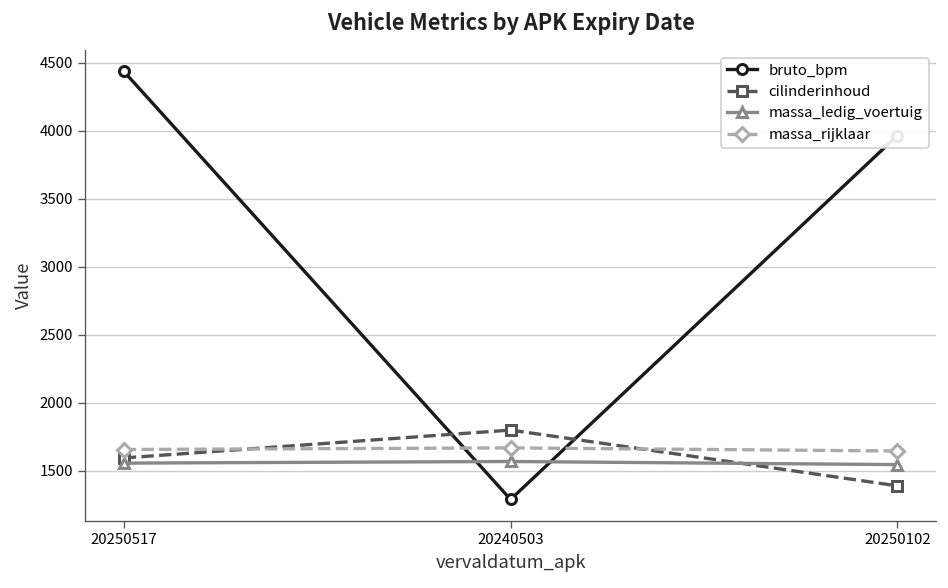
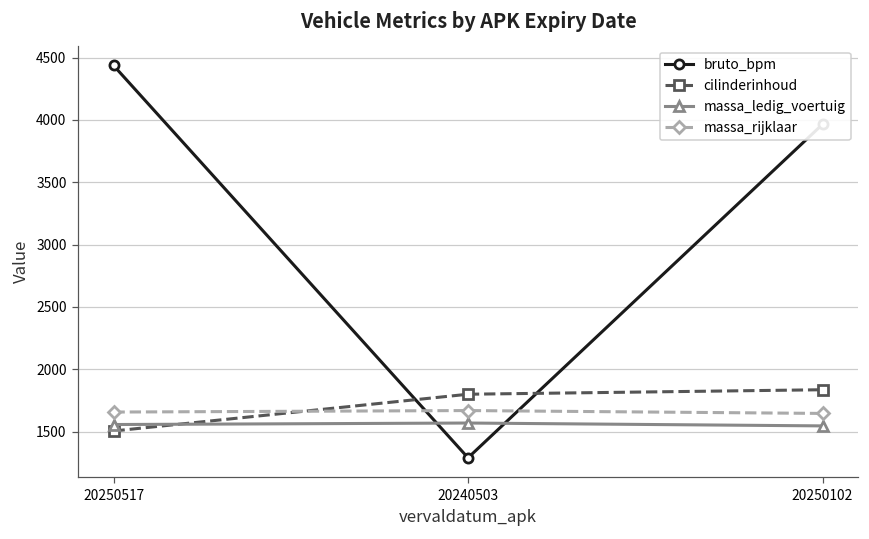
cilinderinhoud, 20250517: 1600 -> 1510
cilinderinhoud, 20250102: 1390 -> 1840
